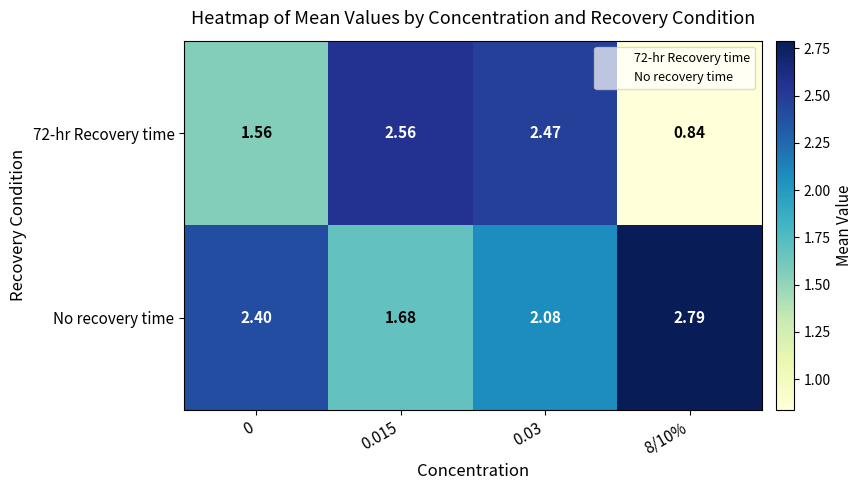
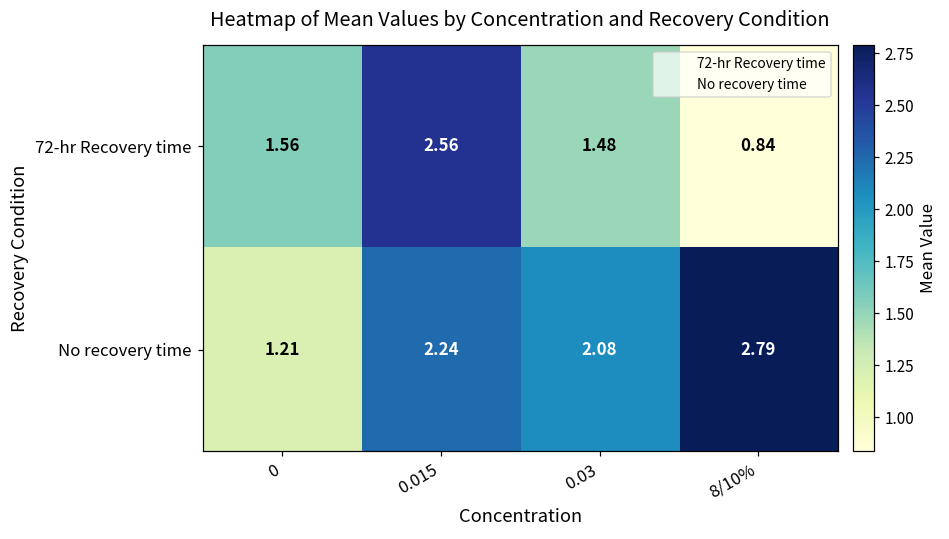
72-hr Recovery time, 0.03: 2.47 -> 1.48
No recovery time, 0: 2.40 -> 1.21
No recovery time, 0.015: 1.68 -> 2.24
